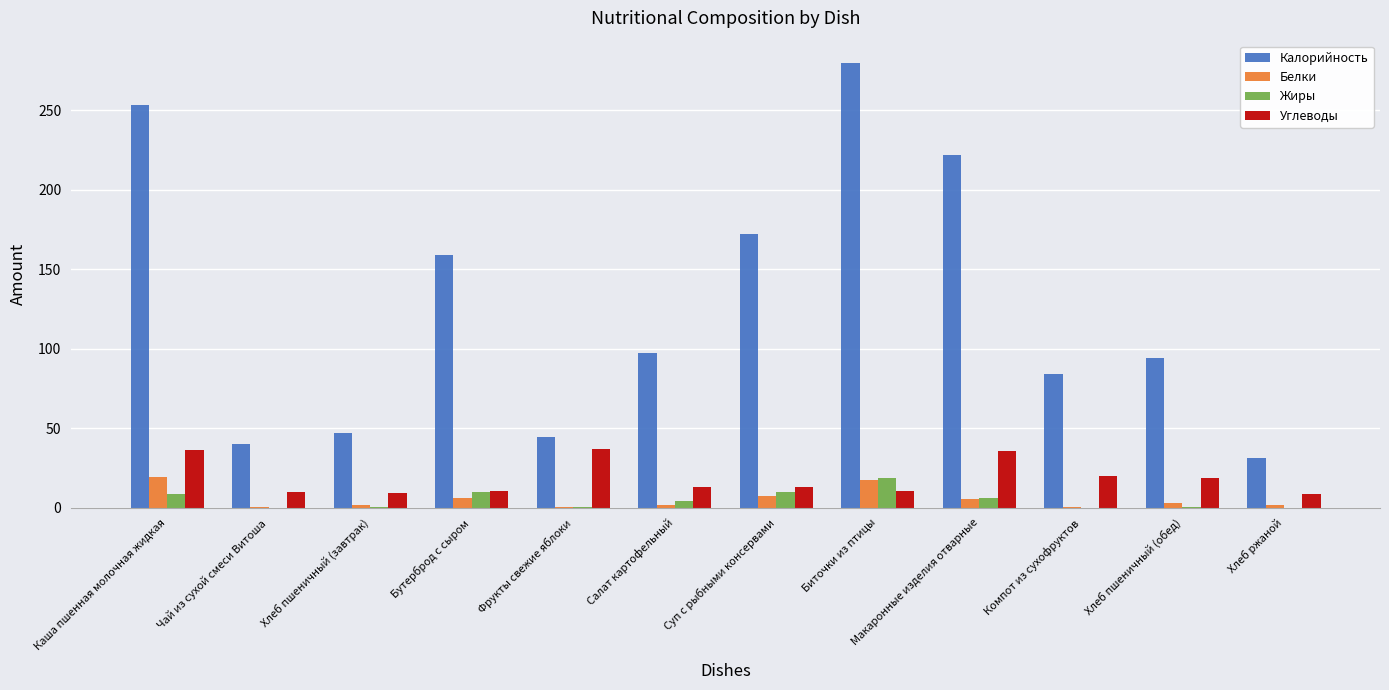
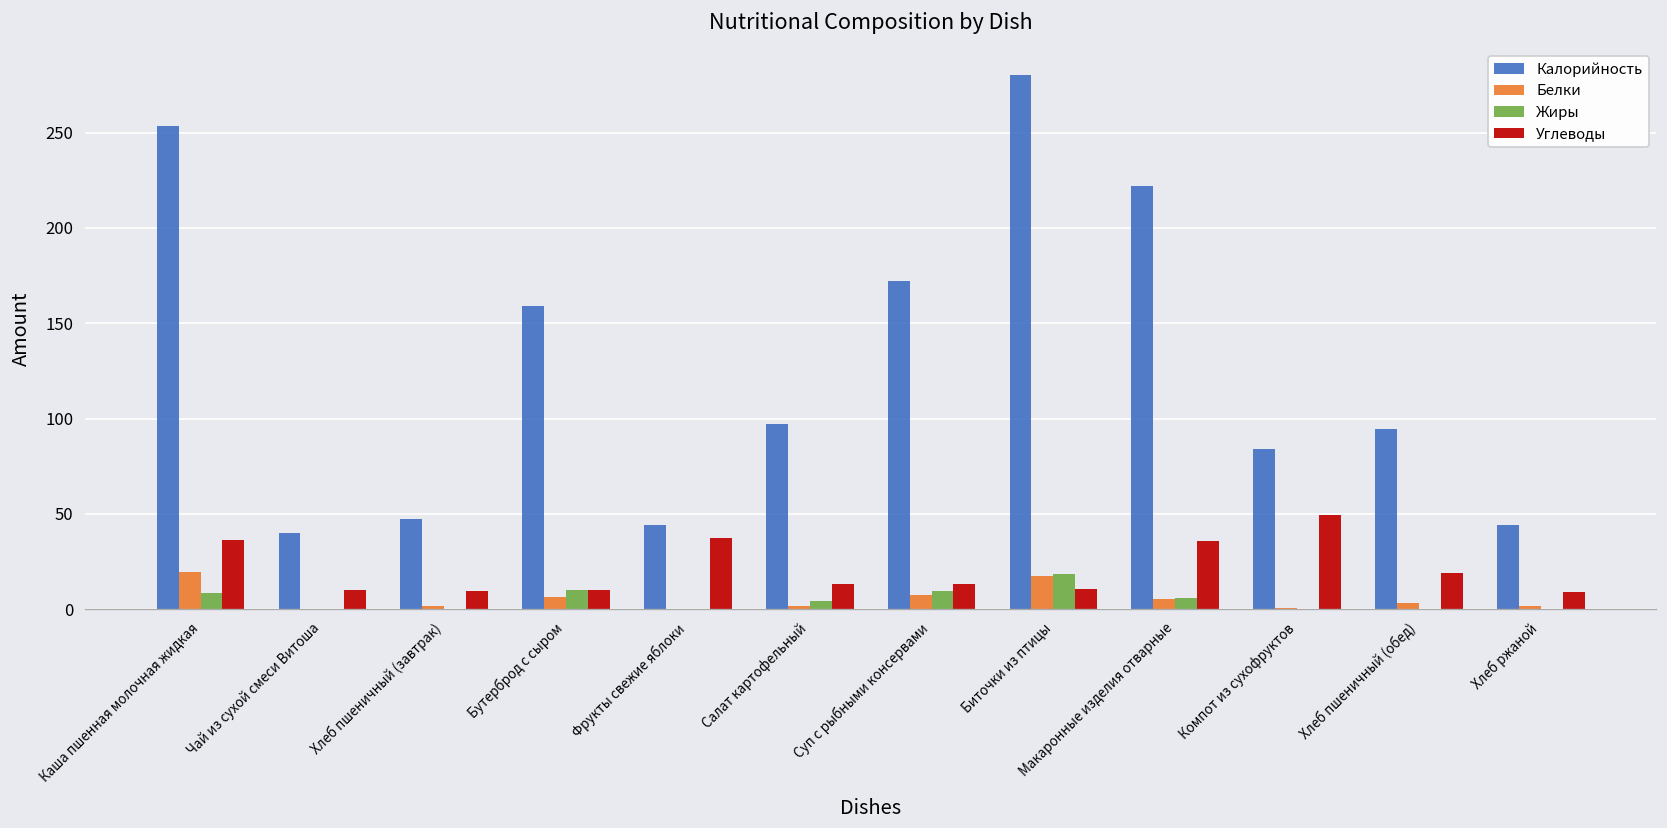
Углеводы, Компот из сухофруктов: 20 -> 50
Калорийность, Хлеб ржаной: 31 -> 44
